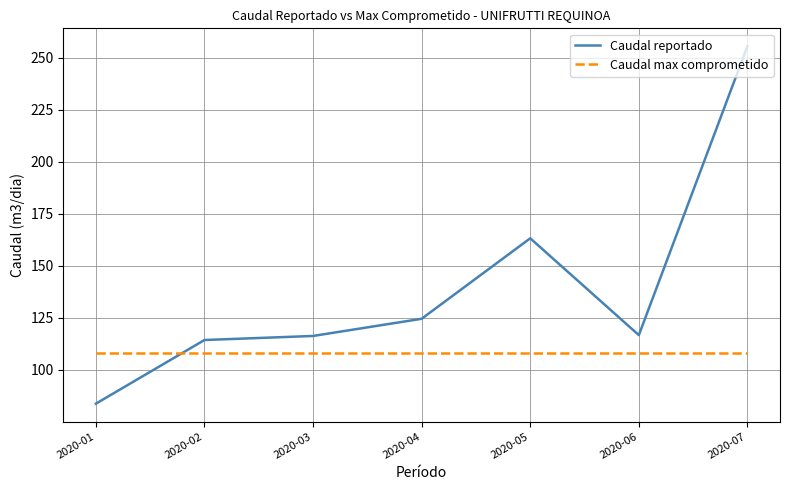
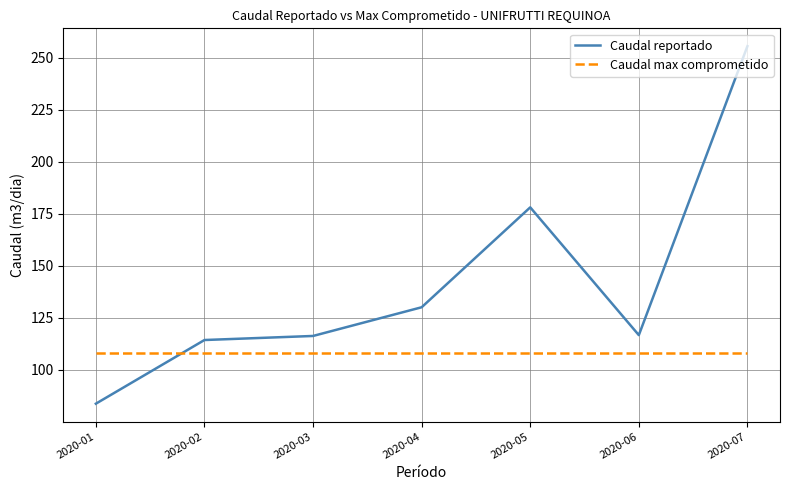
Caudal reportado, 2020-04: 125 -> 130
Caudal reportado, 2020-05: 163 -> 178
